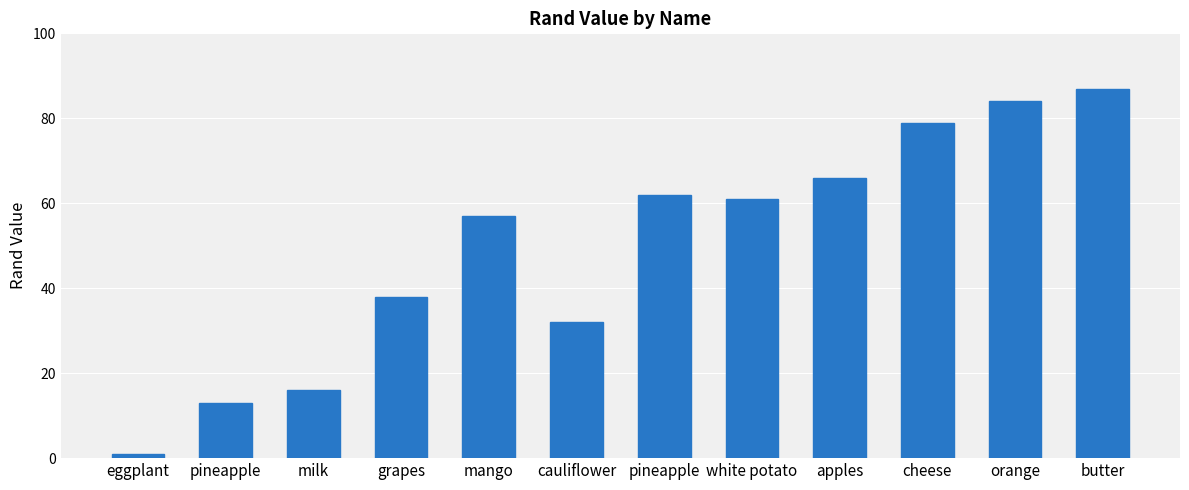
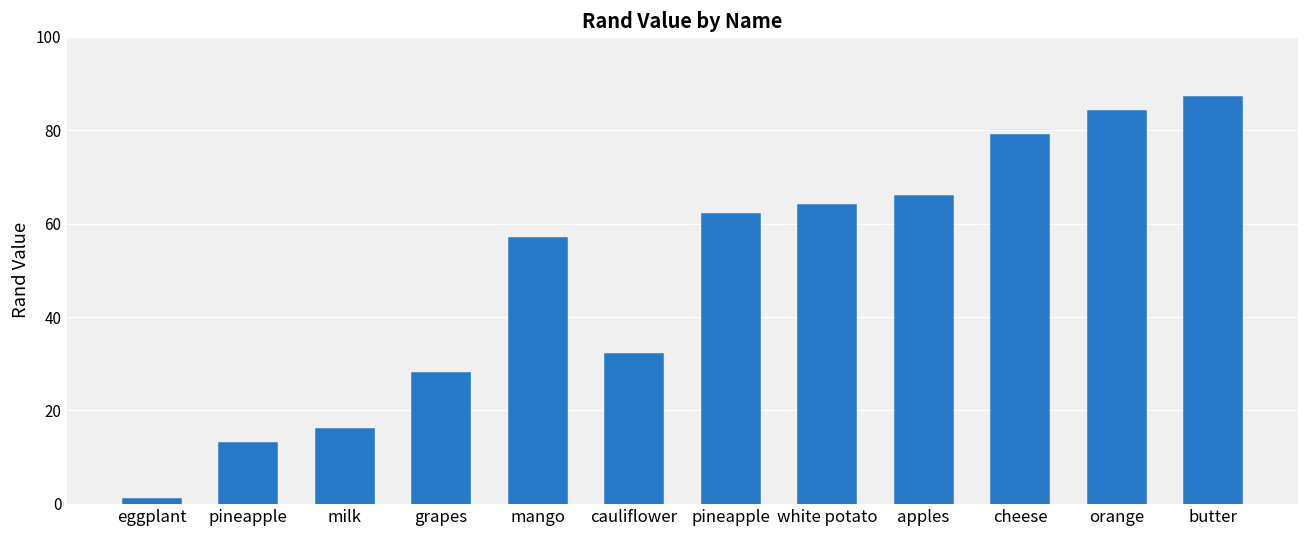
grapes: 38 -> 28
white potato: 61 -> 64
